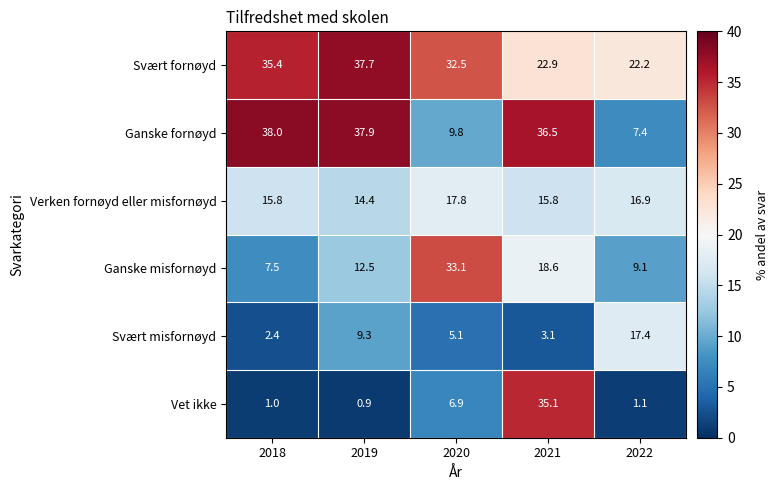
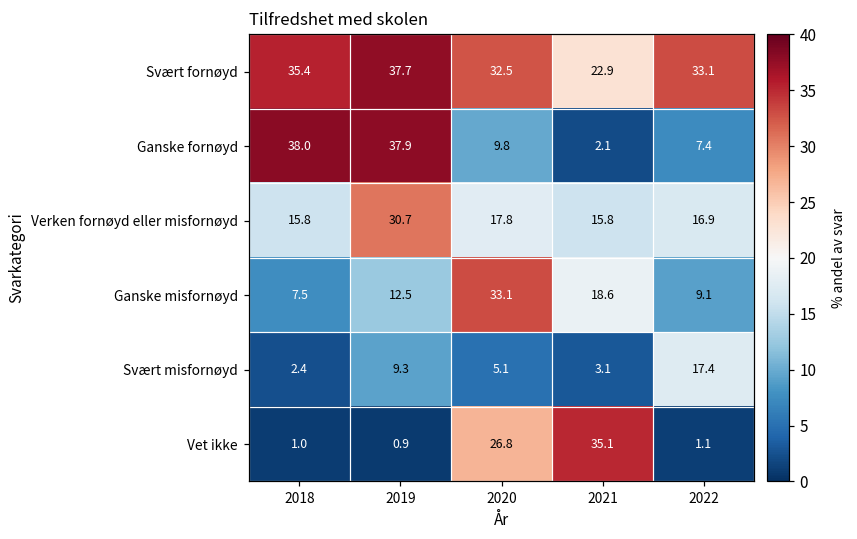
Svært fornøyd, 2022: 22.2 -> 33.1
Ganske fornøyd, 2021: 36.5 -> 2.1
Verken fornøyd eller misfornøyd, 2019: 14.4 -> 30.7
Vet ikke, 2020: 6.9 -> 26.8
